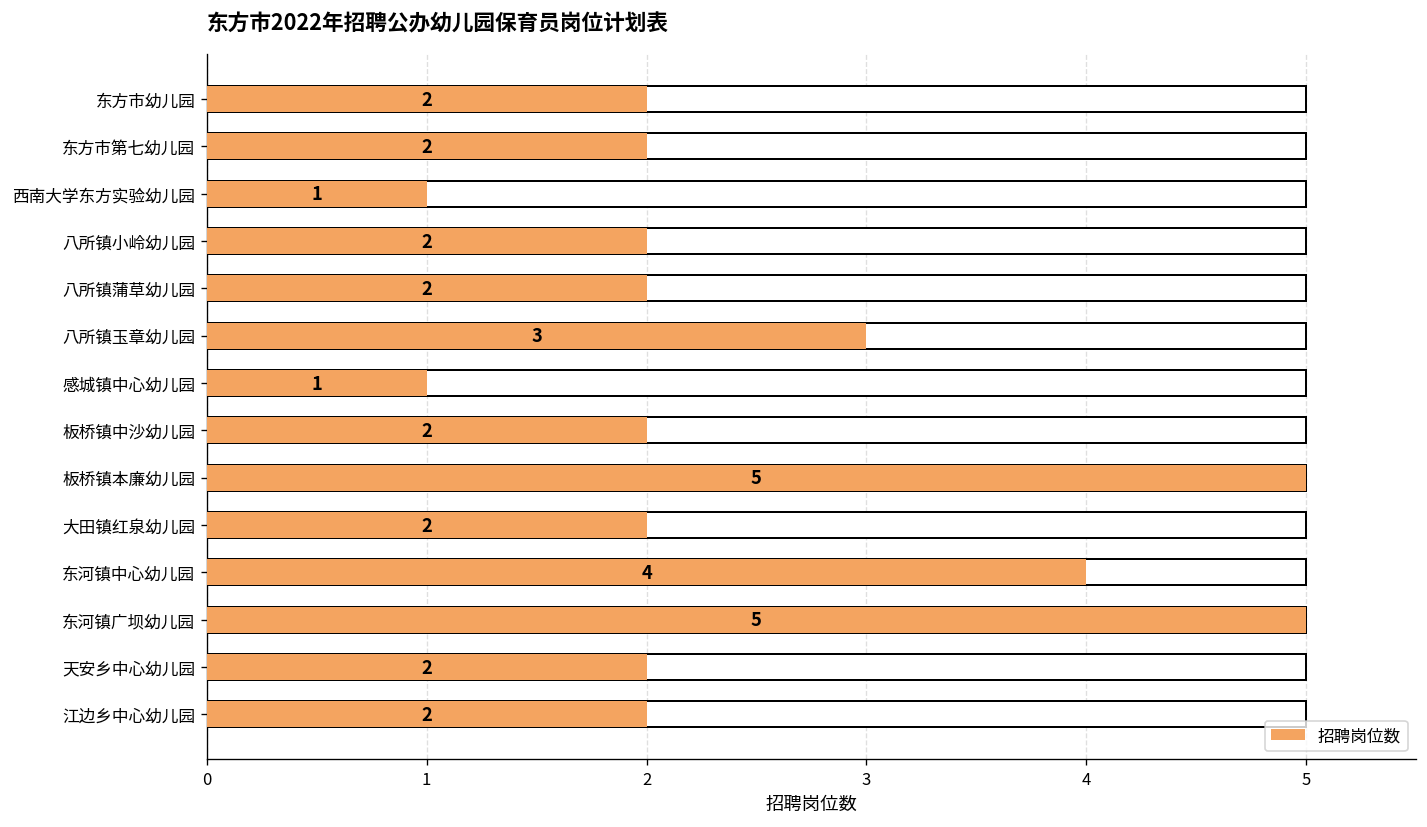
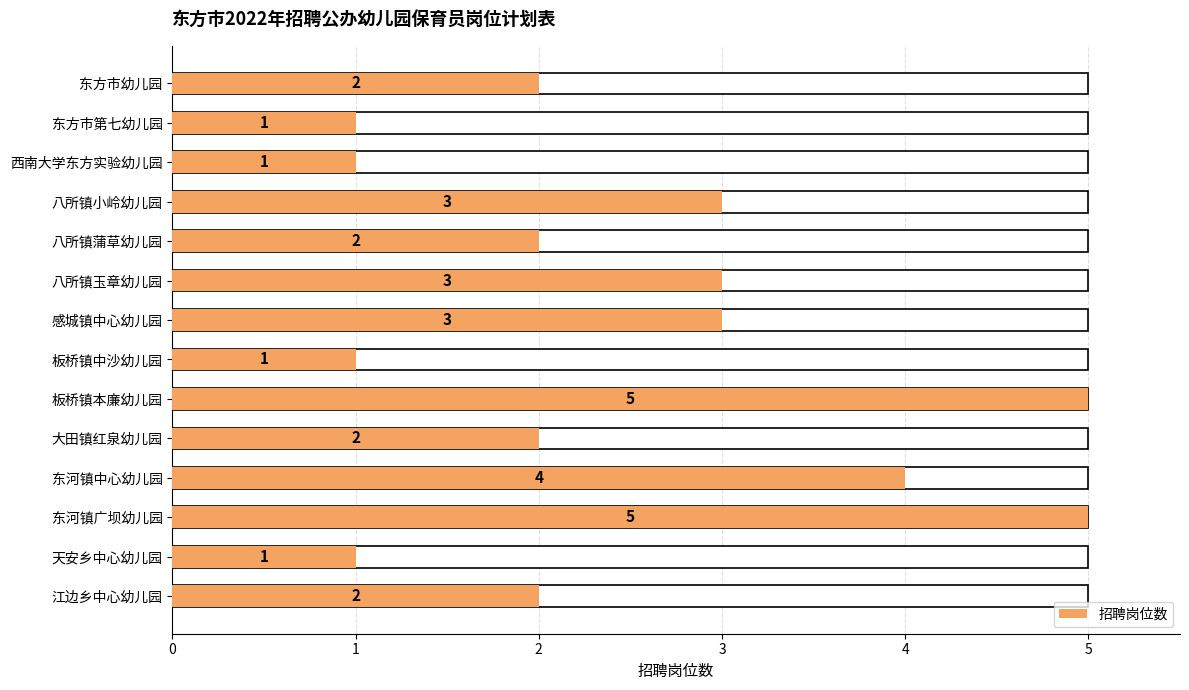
招聘岗位数, 东方市第七幼儿园: 2 -> 1
招聘岗位数, 八所镇小岭幼儿园: 2 -> 3
招聘岗位数, 感城镇中心幼儿园: 1 -> 3
招聘岗位数, 板桥镇中沙幼儿园: 2 -> 1
招聘岗位数, 天安乡中心幼儿园: 2 -> 1
